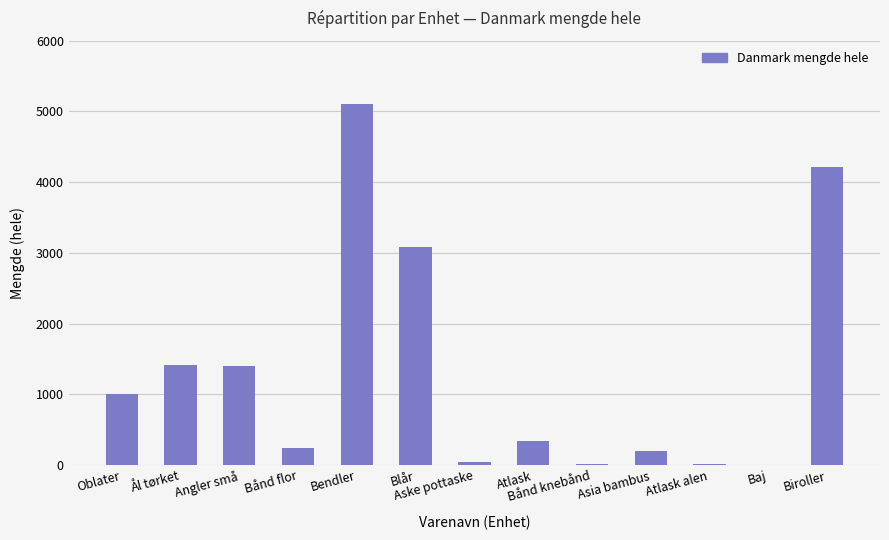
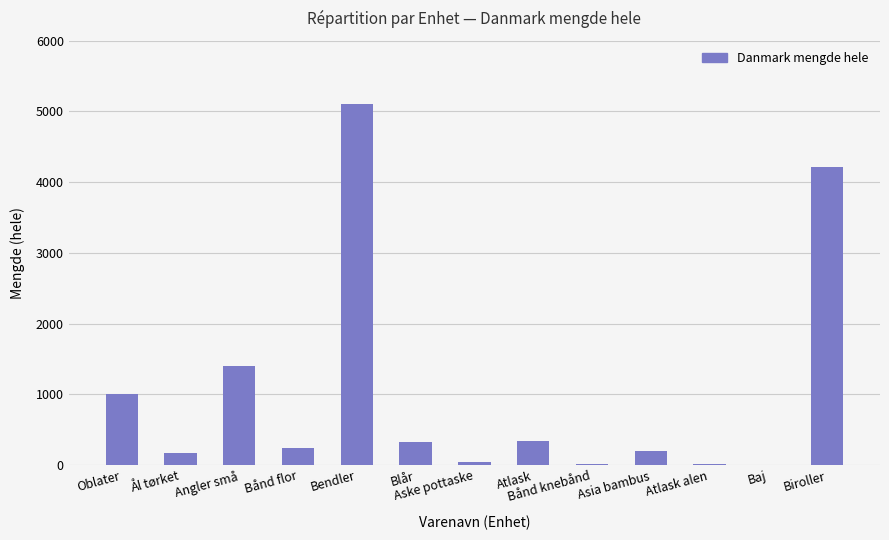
Ål tørket: 1400 -> 200
Blår: 3100 -> 300
